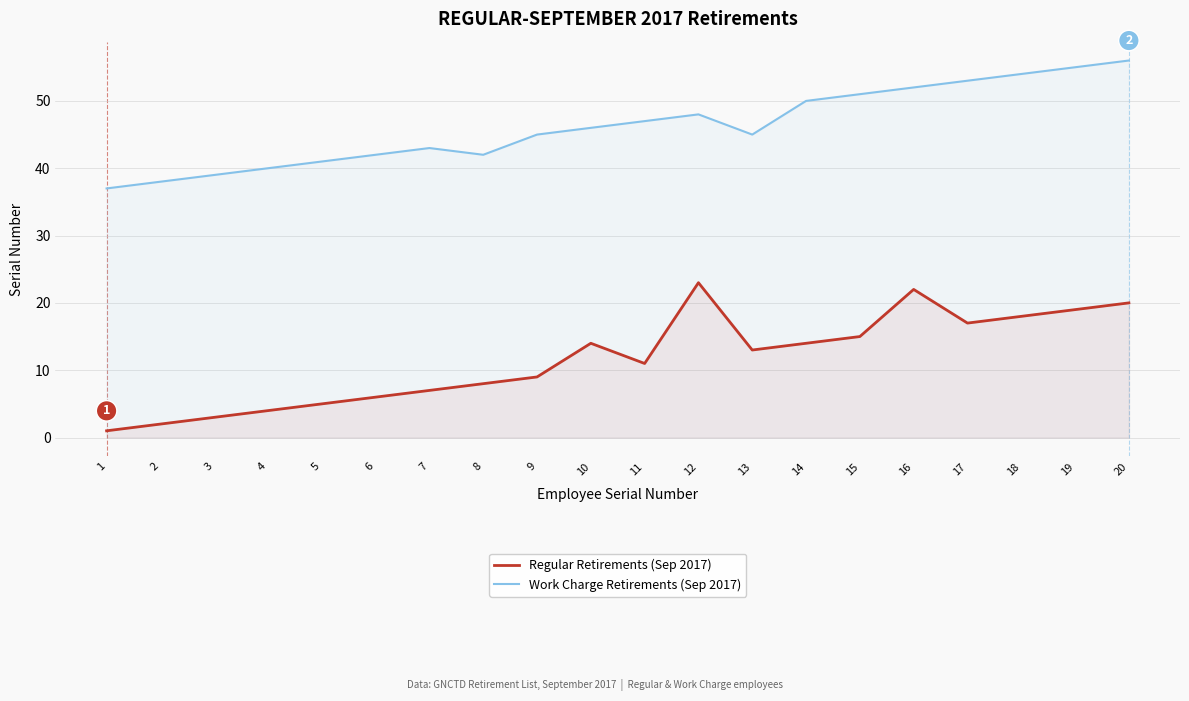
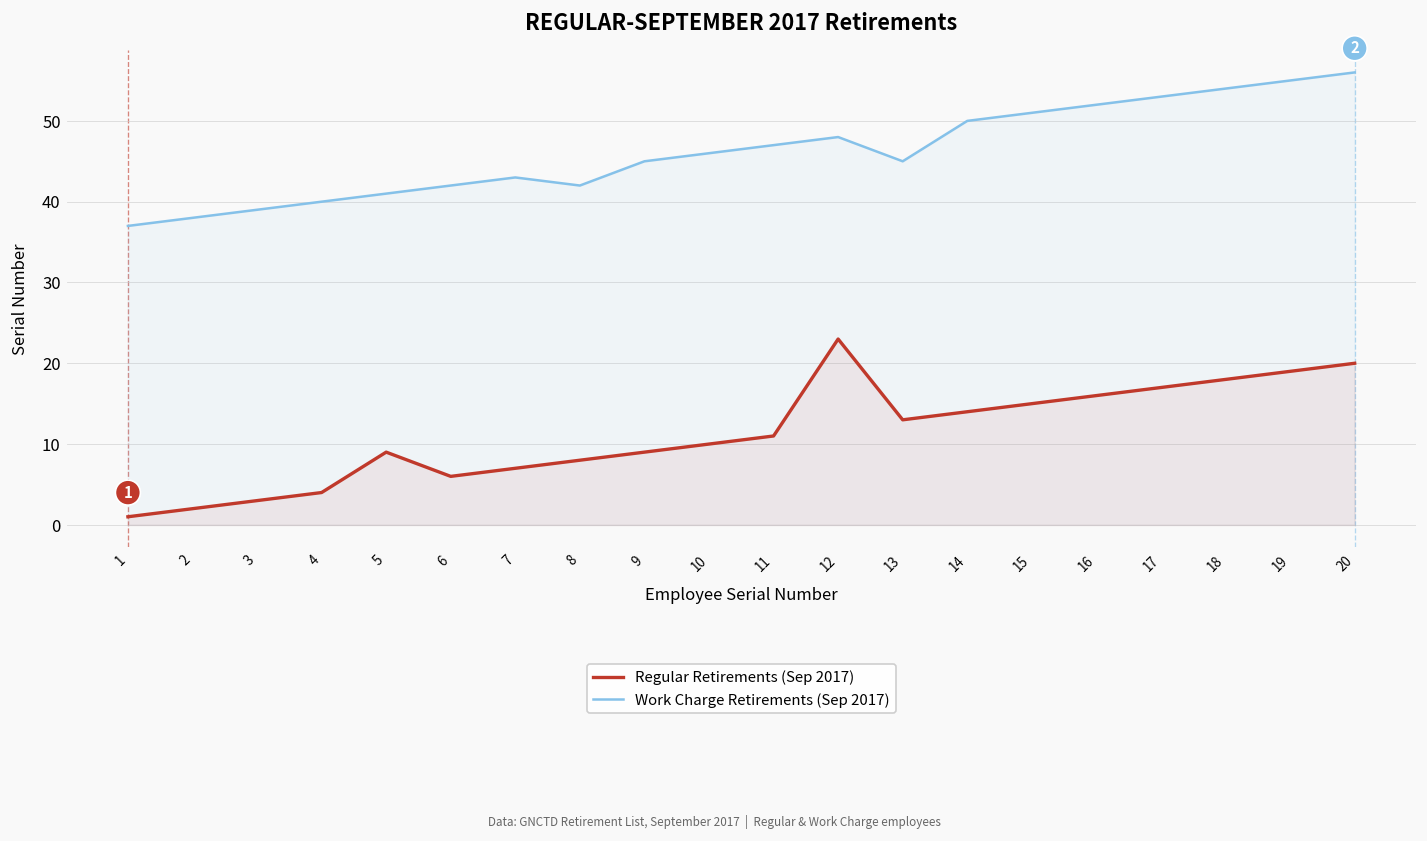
Regular Retirements (Sep 2017), 5: 5 -> 9
Regular Retirements (Sep 2017), 10: 14 -> 10
Regular Retirements (Sep 2017), 16: 22 -> 16
